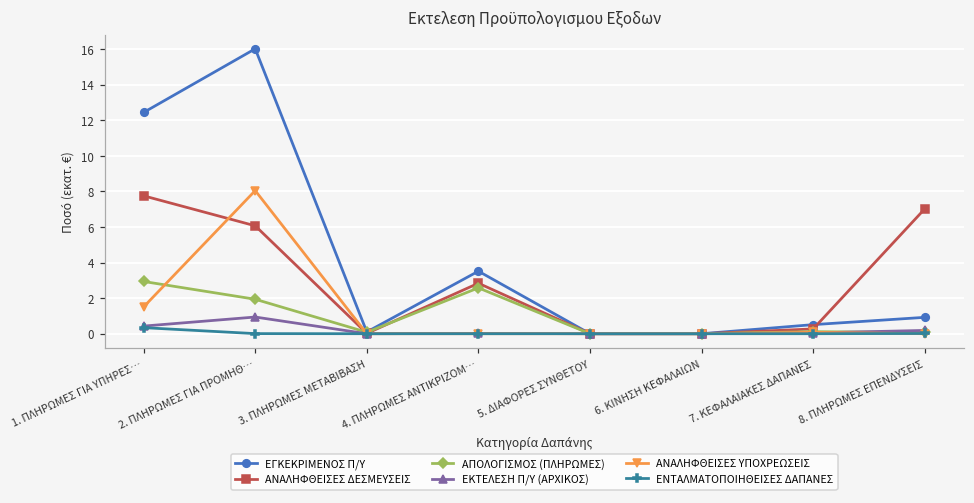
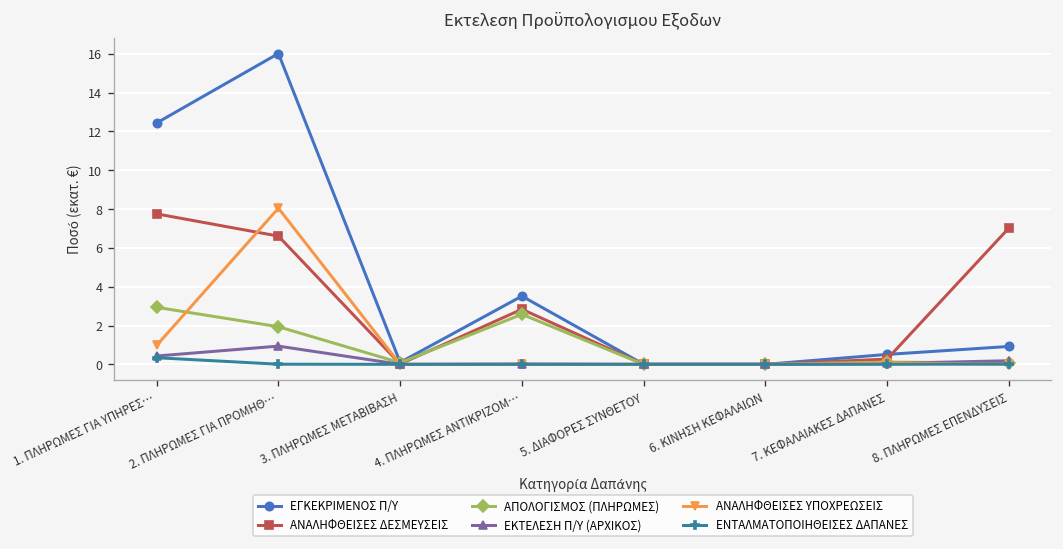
ΑΝΑΛΗΦΘΕΙΣΕΣ ΥΠΟΧΡΕΩΣΕΙΣ, 1. ΠΛΗΡΩΜΕΣ ΓΙΑ ΥΠΗΡΕΣ…: 1.5 -> 1.0
ΑΝΑΛΗΦΘΕΙΣΕΣ ΔΕΣΜΕΥΣΕΙΣ, 2. ΠΛΗΡΩΜΕΣ ΓΙΑ ΠΡΟΜΗΘ…: 6.1 -> 6.6
